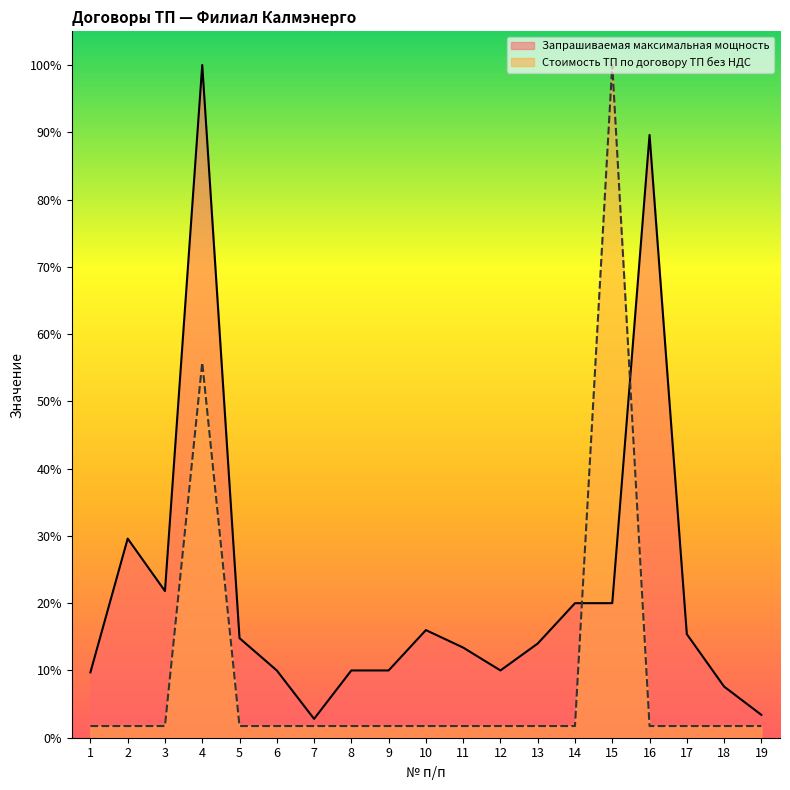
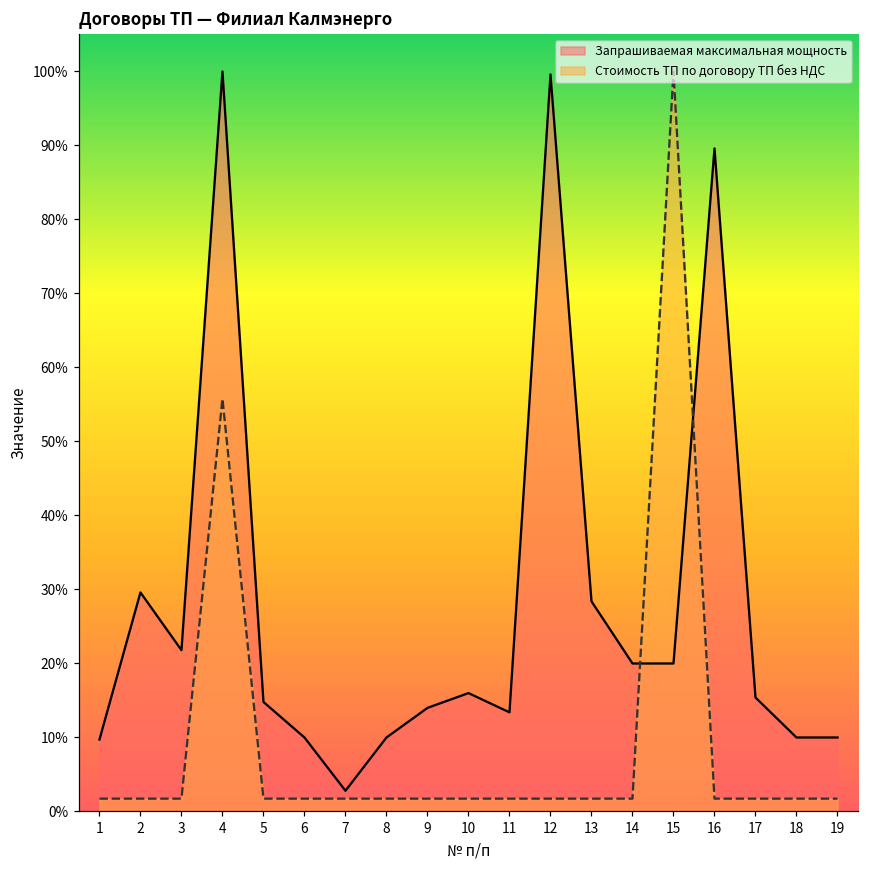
Запрашиваемая максимальная мощность, 9: 10% -> 14%
Запрашиваемая максимальная мощность, 12: 10% -> 100%
Запрашиваемая максимальная мощность, 13: 14% -> 28%
Запрашиваемая максимальная мощность, 18: 8% -> 10%
Запрашиваемая максимальная мощность, 19: 3% -> 10%
